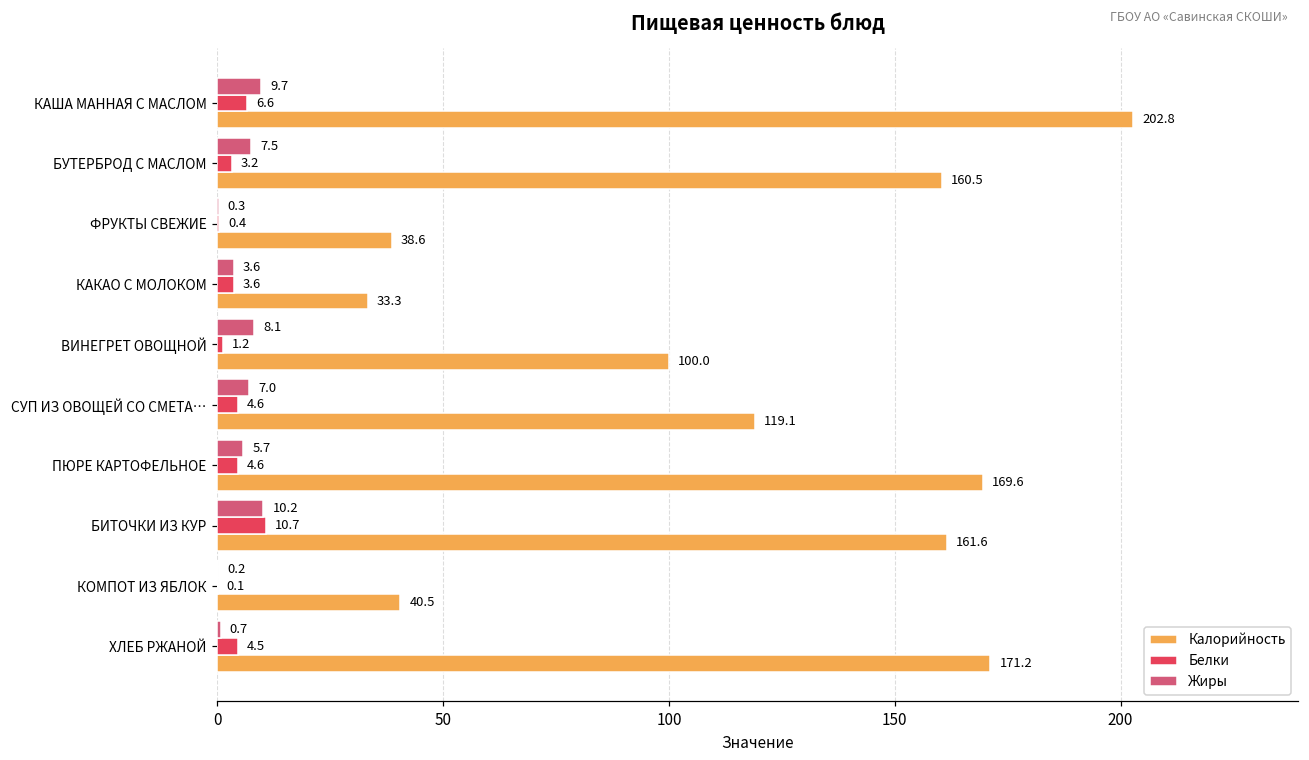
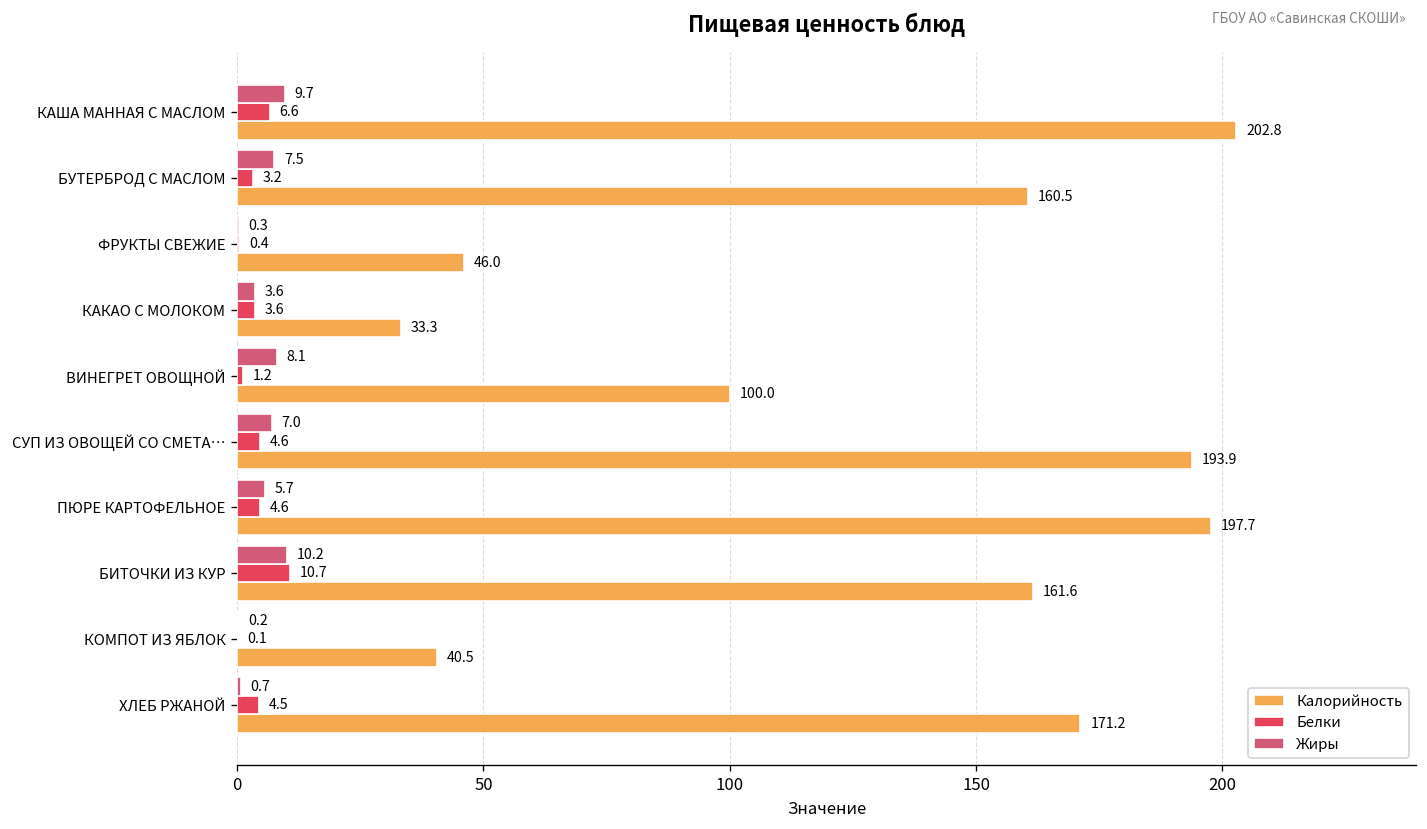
Калорийность, ФРУКТЫ СВЕЖИЕ: 38.6 -> 46.0
Калорийность, СУП ИЗ ОВОЩЕЙ СО СМЕТА…: 119.1 -> 193.9
Калорийность, ПЮРЕ КАРТОФЕЛЬНОЕ: 169.6 -> 197.7
